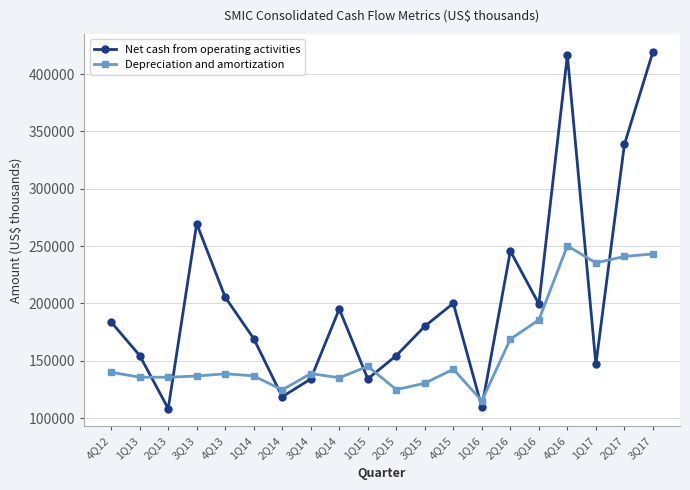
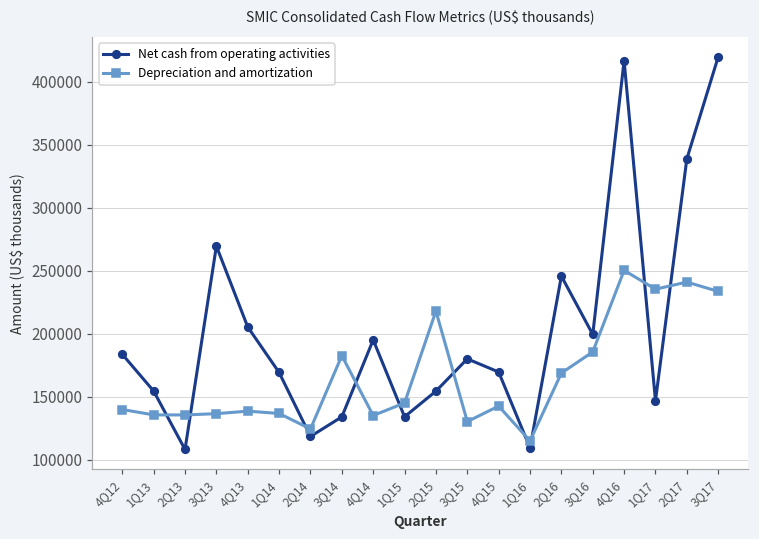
Depreciation and amortization, 3Q14: 139000 -> 183000
Depreciation and amortization, 2Q15: 125000 -> 218000
Net cash from operating activities, 4Q15: 200000 -> 170000
Depreciation and amortization, 3Q17: 243000 -> 234000
